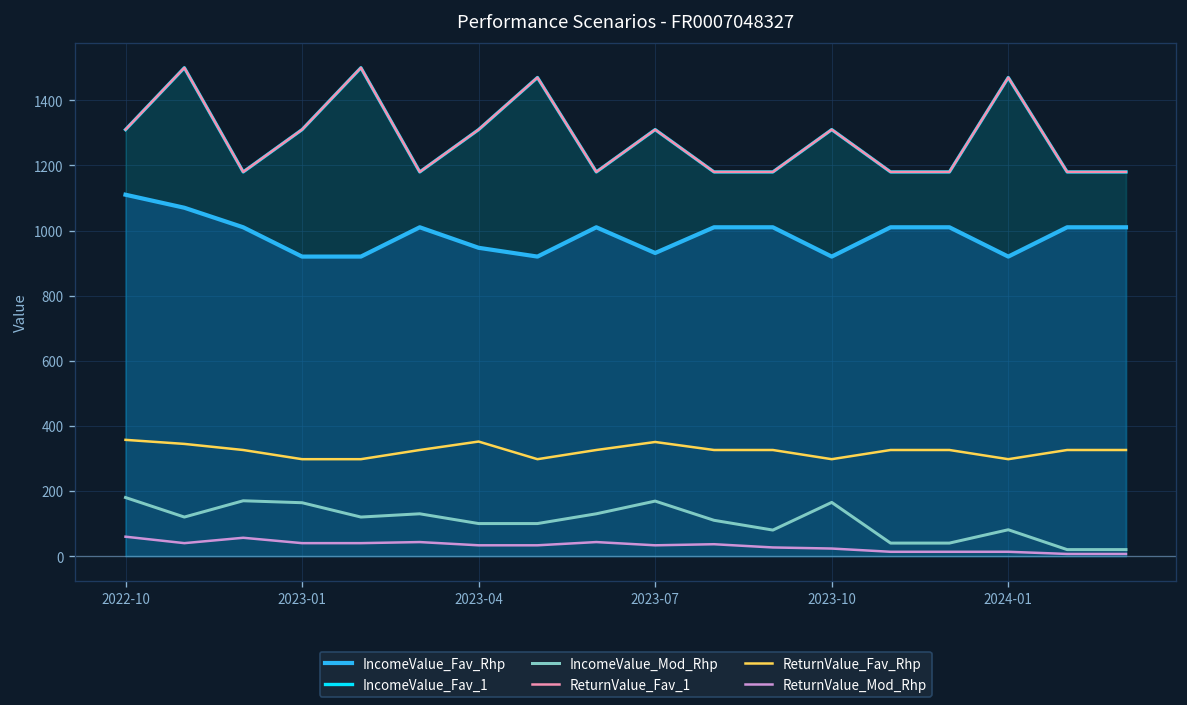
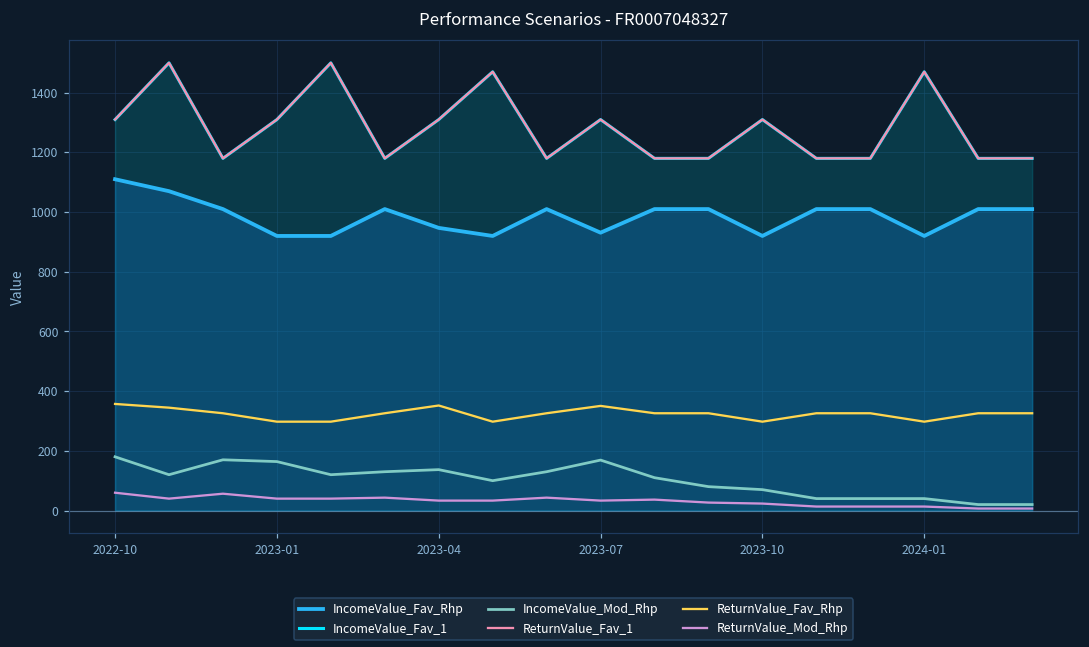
IncomeValue_Mod_Rhp, 2023-04: 100 -> 140
IncomeValue_Mod_Rhp, 2023-10: 170 -> 70
IncomeValue_Mod_Rhp, 2024-01: 80 -> 40
